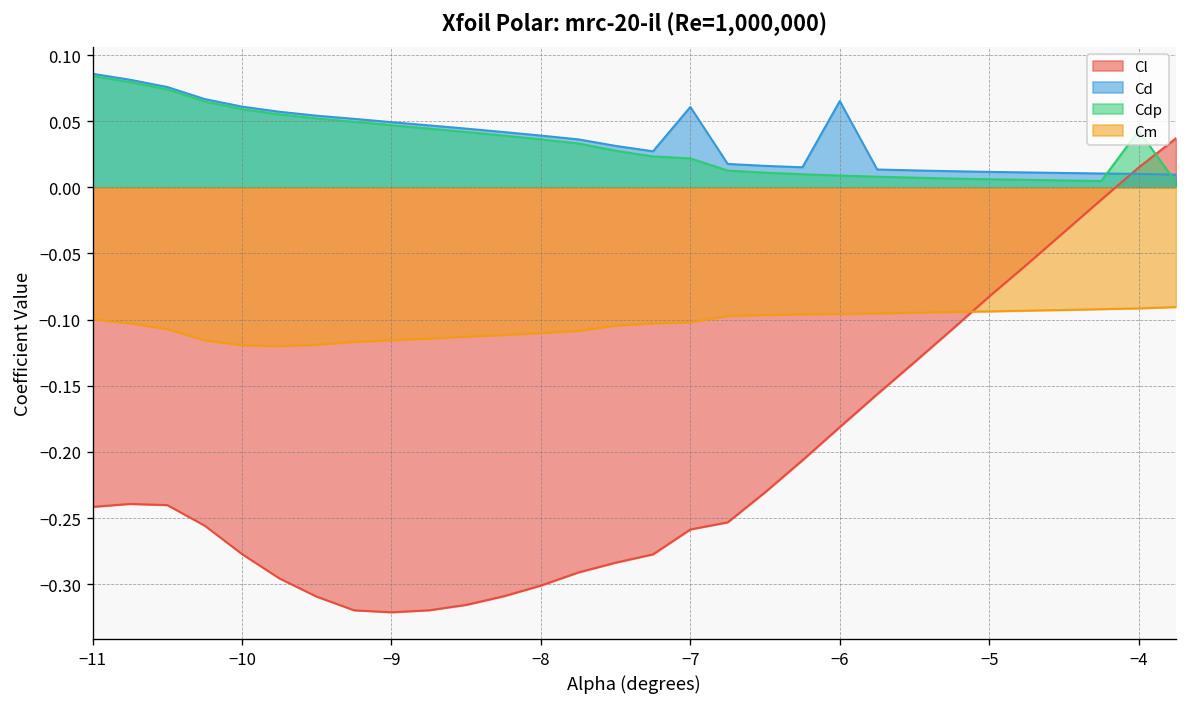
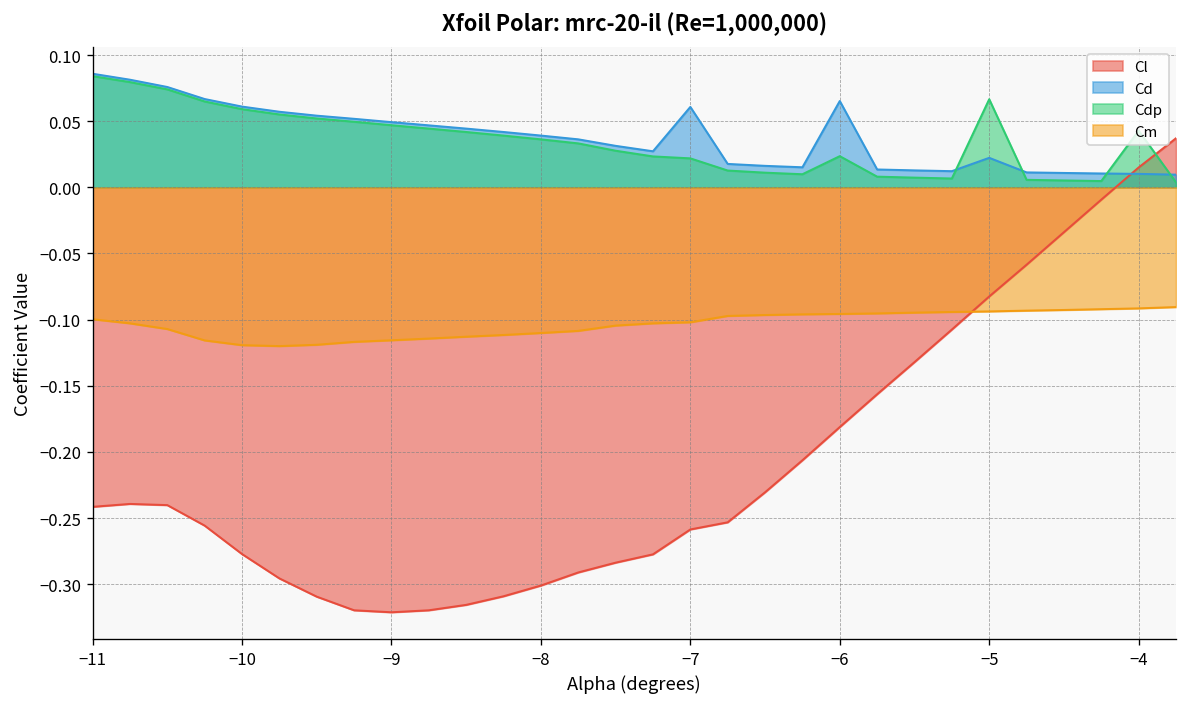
Cdp, −6: 0.009 -> 0.024
Cd, −5: 0.012 -> 0.022
Cdp, −5: 0.006 -> 0.067
